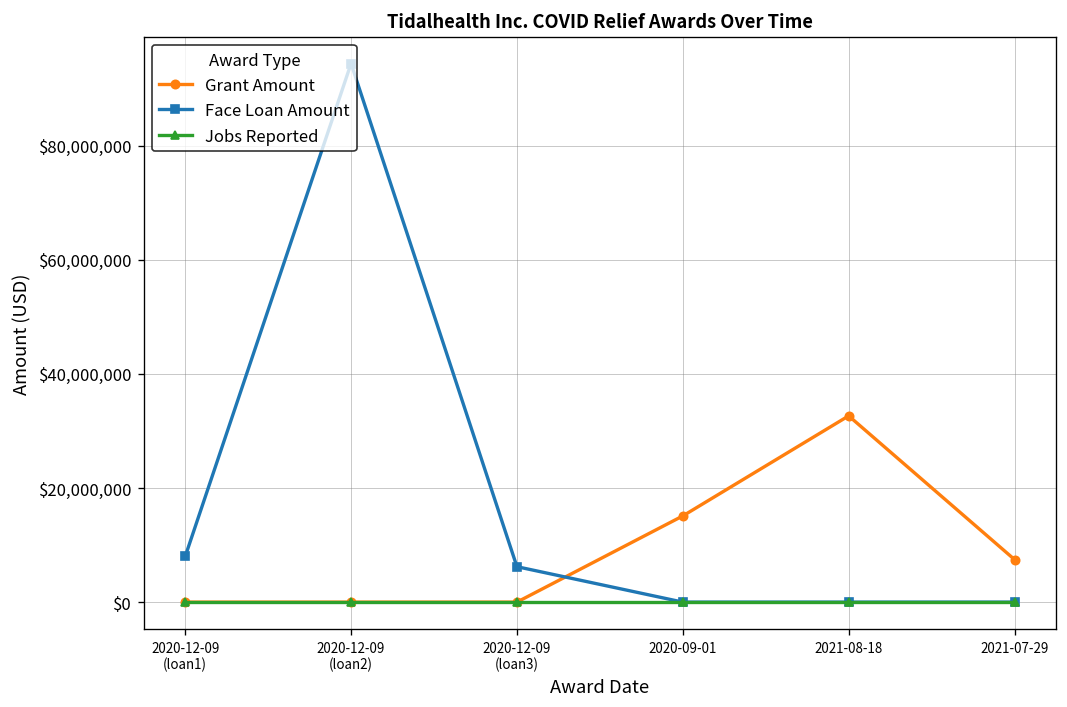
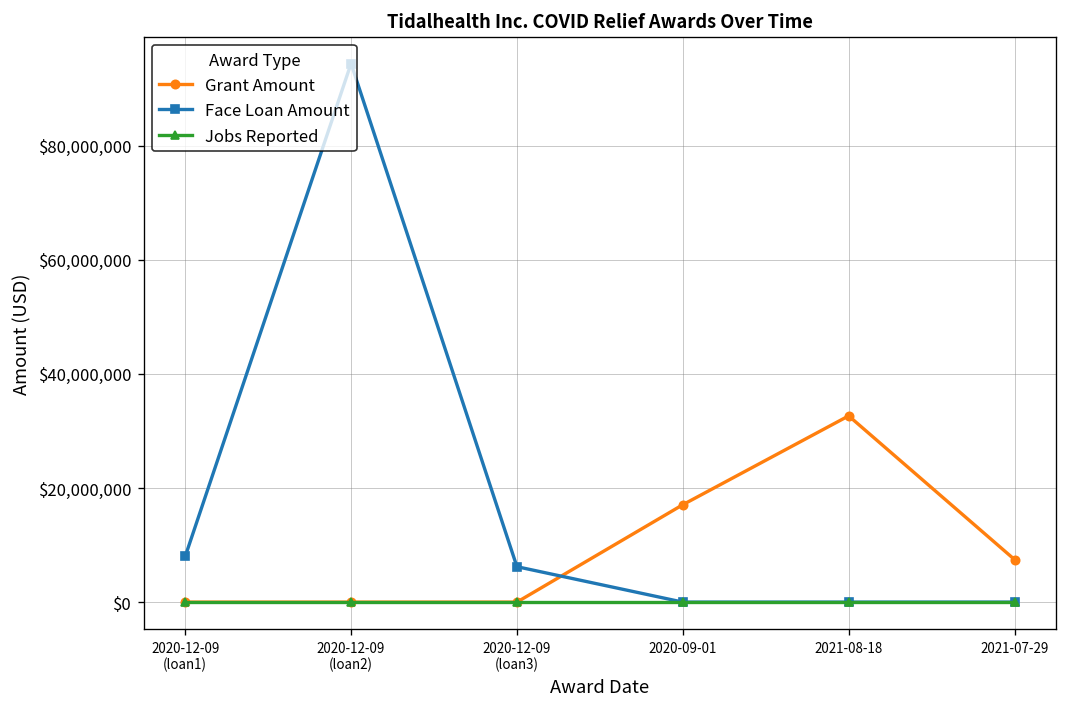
Grant Amount, 2020-09-01: $15,000,000 -> $17,000,000
